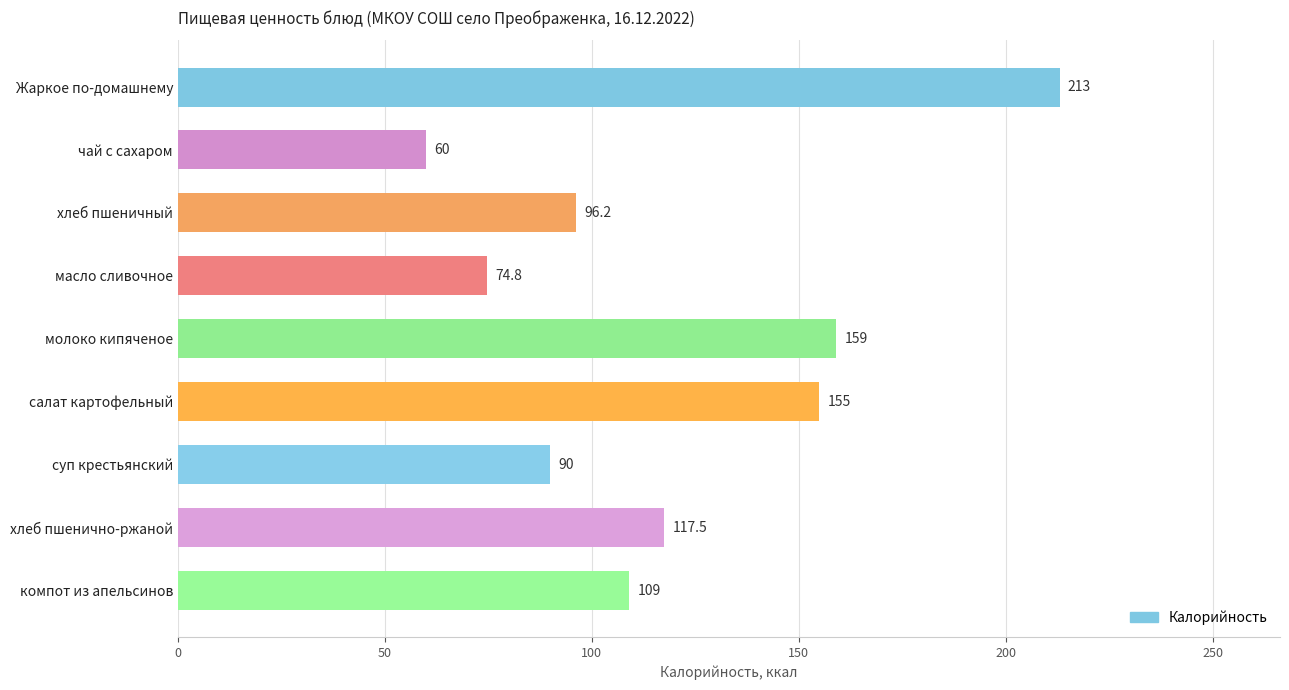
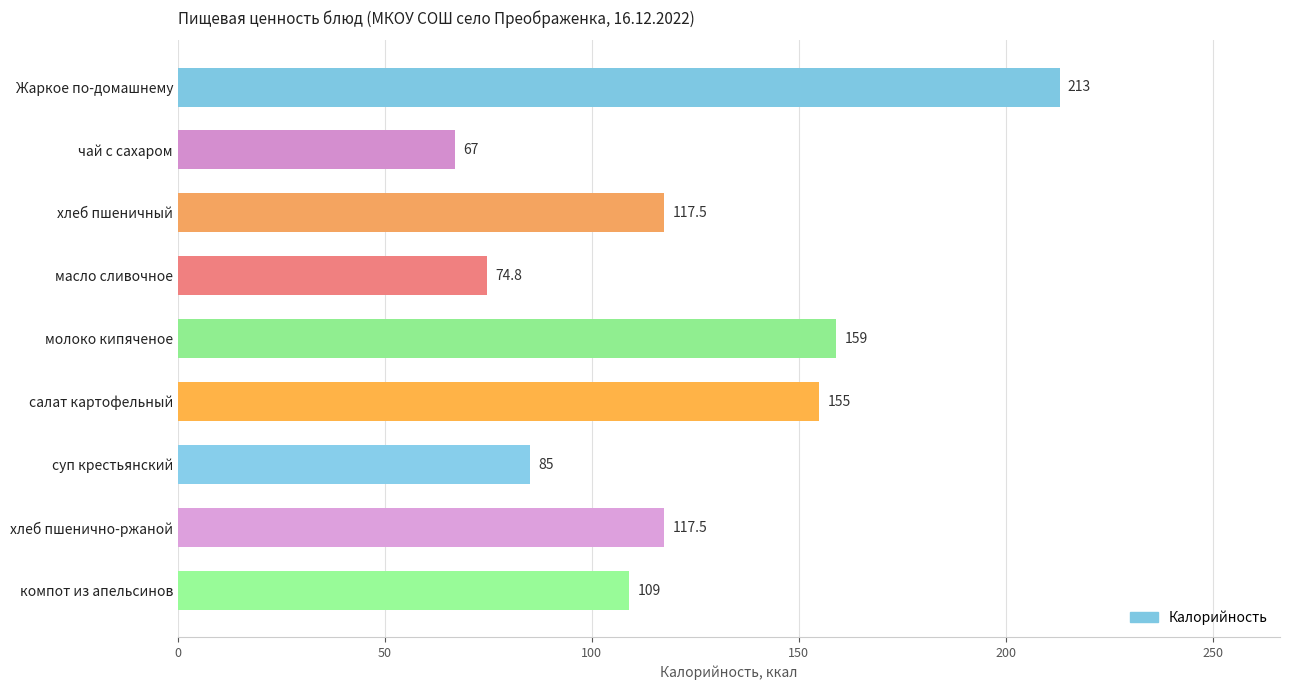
чай с сахаром: 60 -> 67
хлеб пшеничный: 96.2 -> 117.5
суп крестьянский: 90 -> 85
